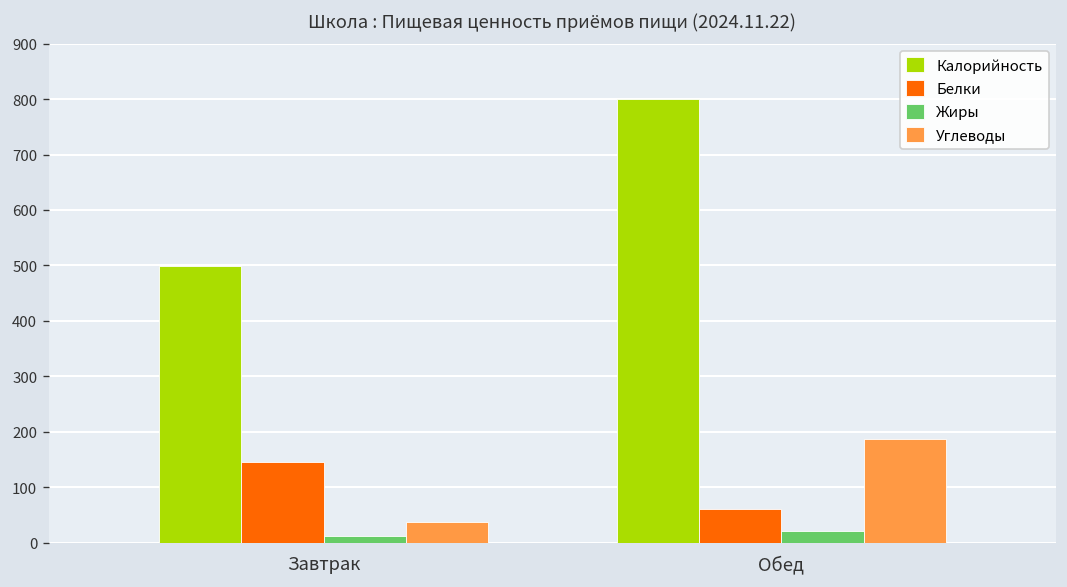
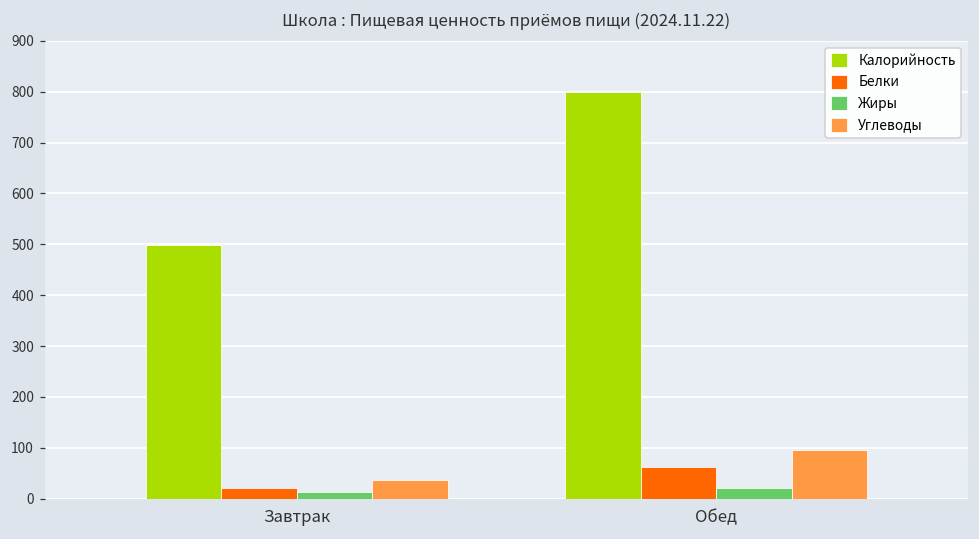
Белки, Завтрак: 150 -> 20
Углеводы, Обед: 190 -> 100
